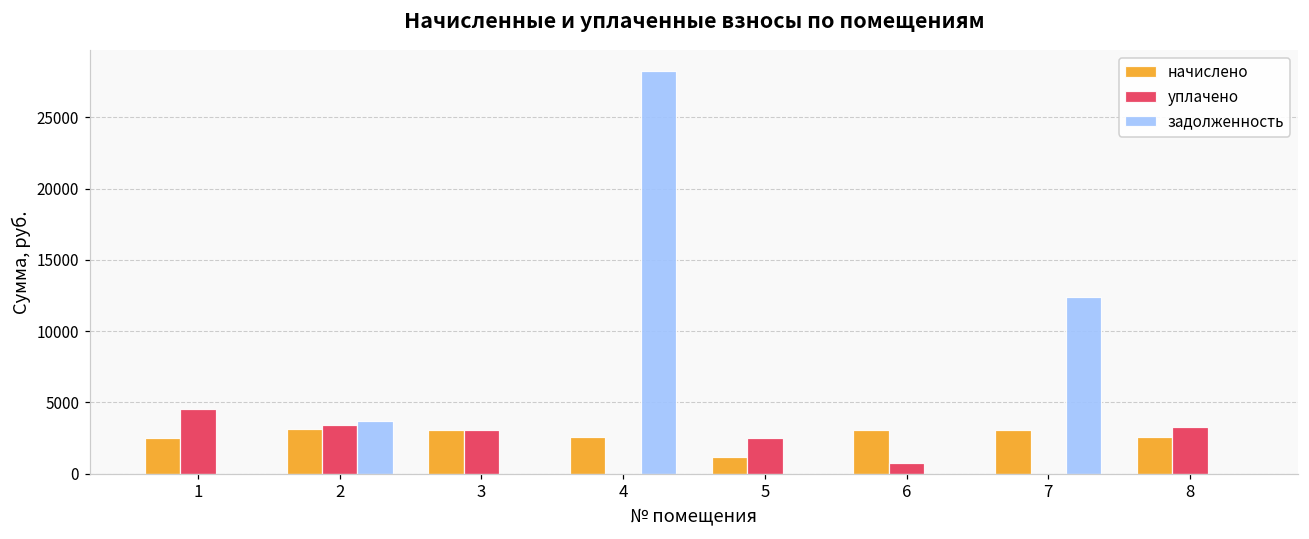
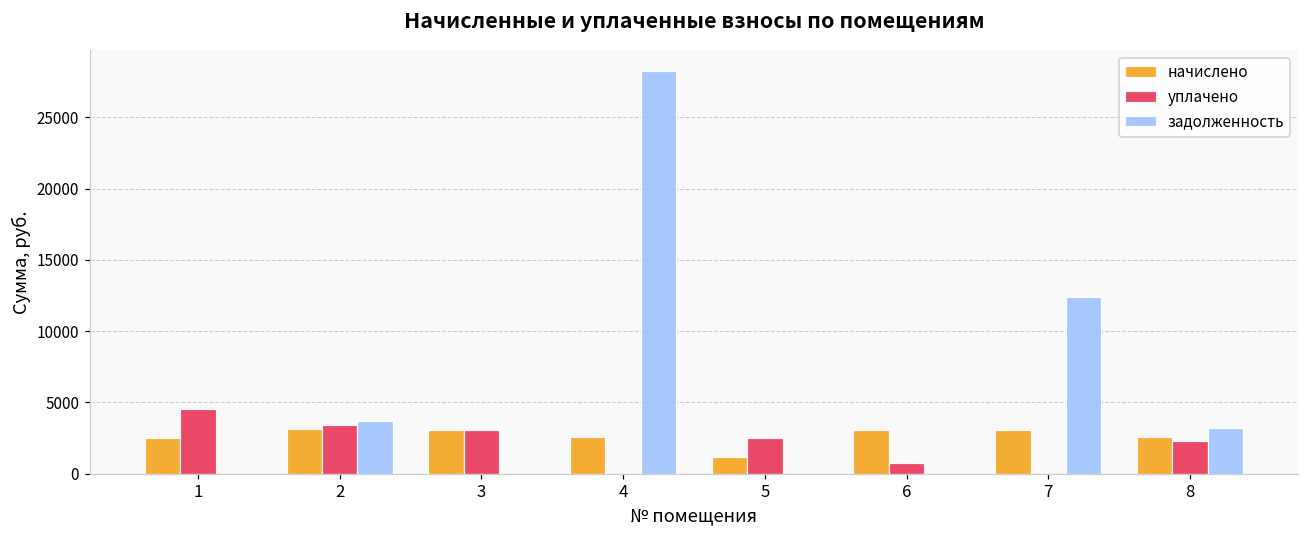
уплачено, 8: 3300 -> 2300
задолженность, 8: 0 -> 3200
